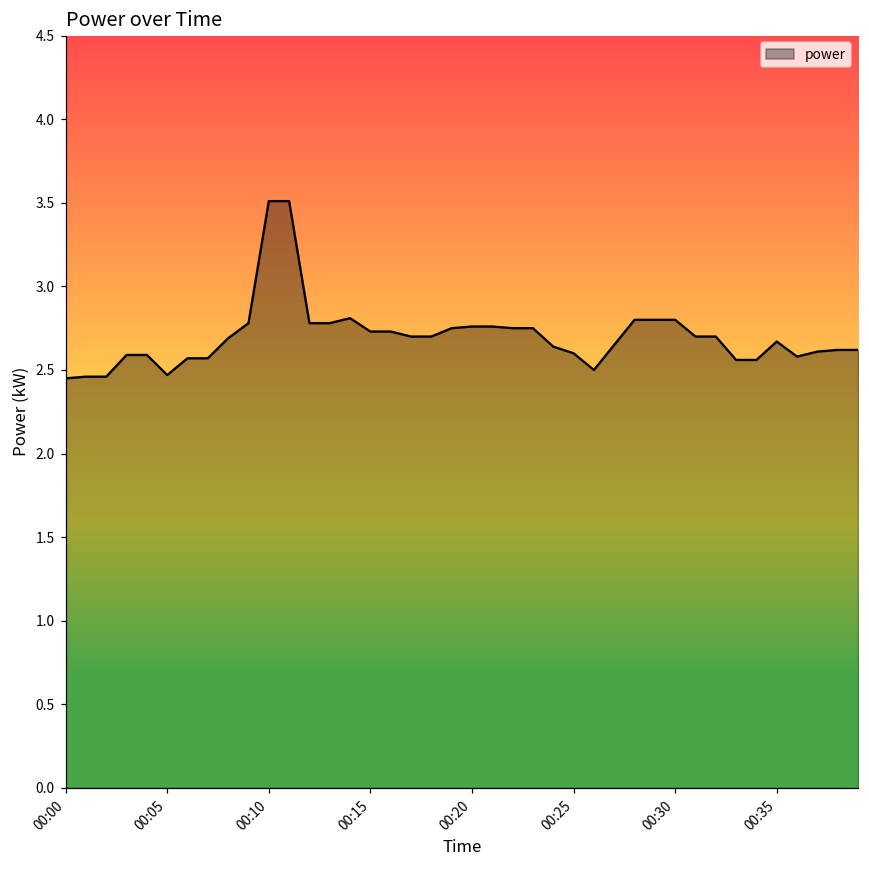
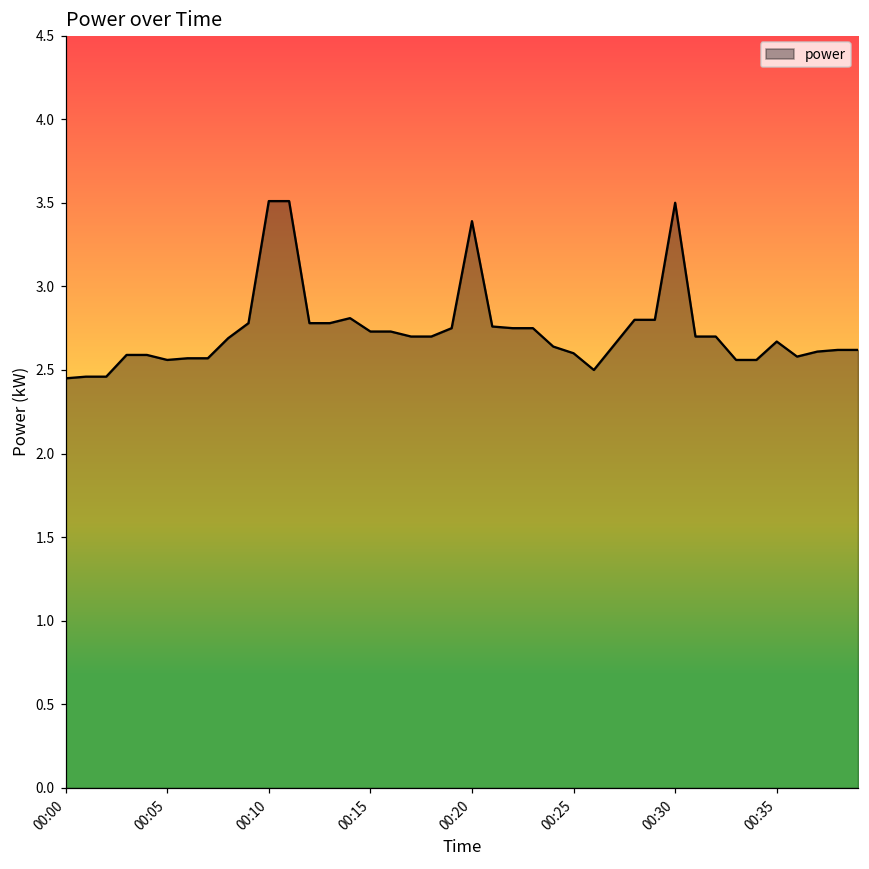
00:05: 2.47 -> 2.56
00:20: 2.76 -> 3.39
00:30: 2.8 -> 3.5
